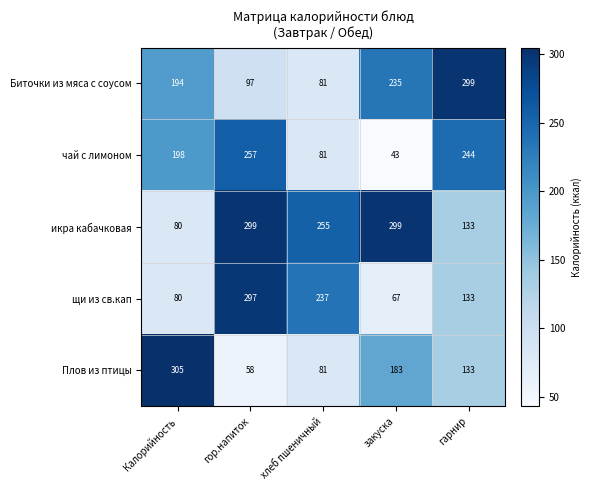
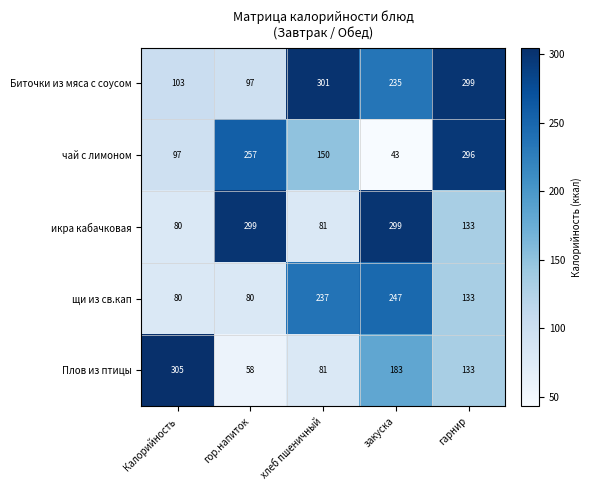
Биточки из мяса с соусом, Калорийность: 194 -> 103
Биточки из мяса с соусом, хлеб пшеничный: 81 -> 301
чай с лимоном, Калорийность: 198 -> 97
чай с лимоном, хлеб пшеничный: 81 -> 150
чай с лимоном, гарнир: 244 -> 296
икра кабачковая, хлеб пшеничный: 255 -> 81
щи из св.кап, гор.напиток: 297 -> 80
щи из св.кап, закуска: 67 -> 247
